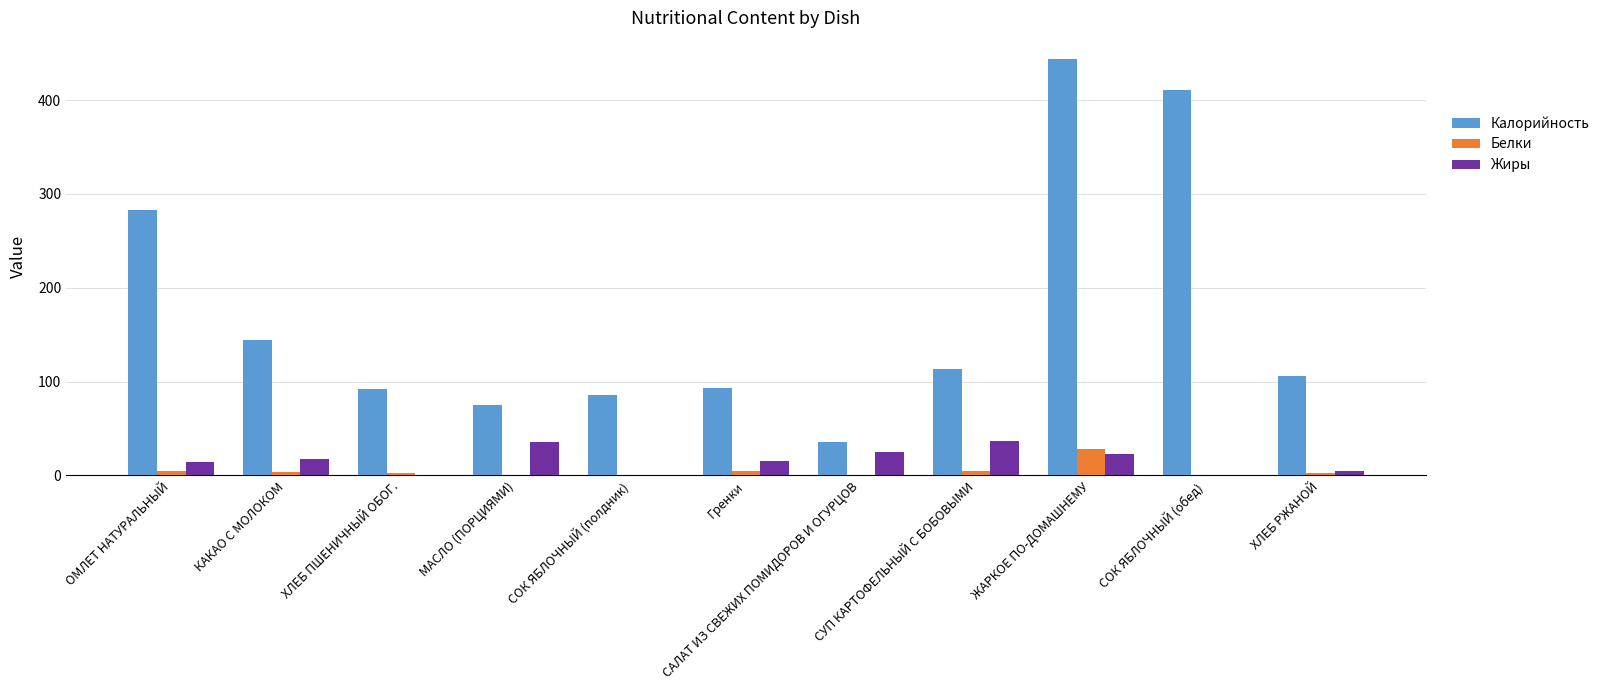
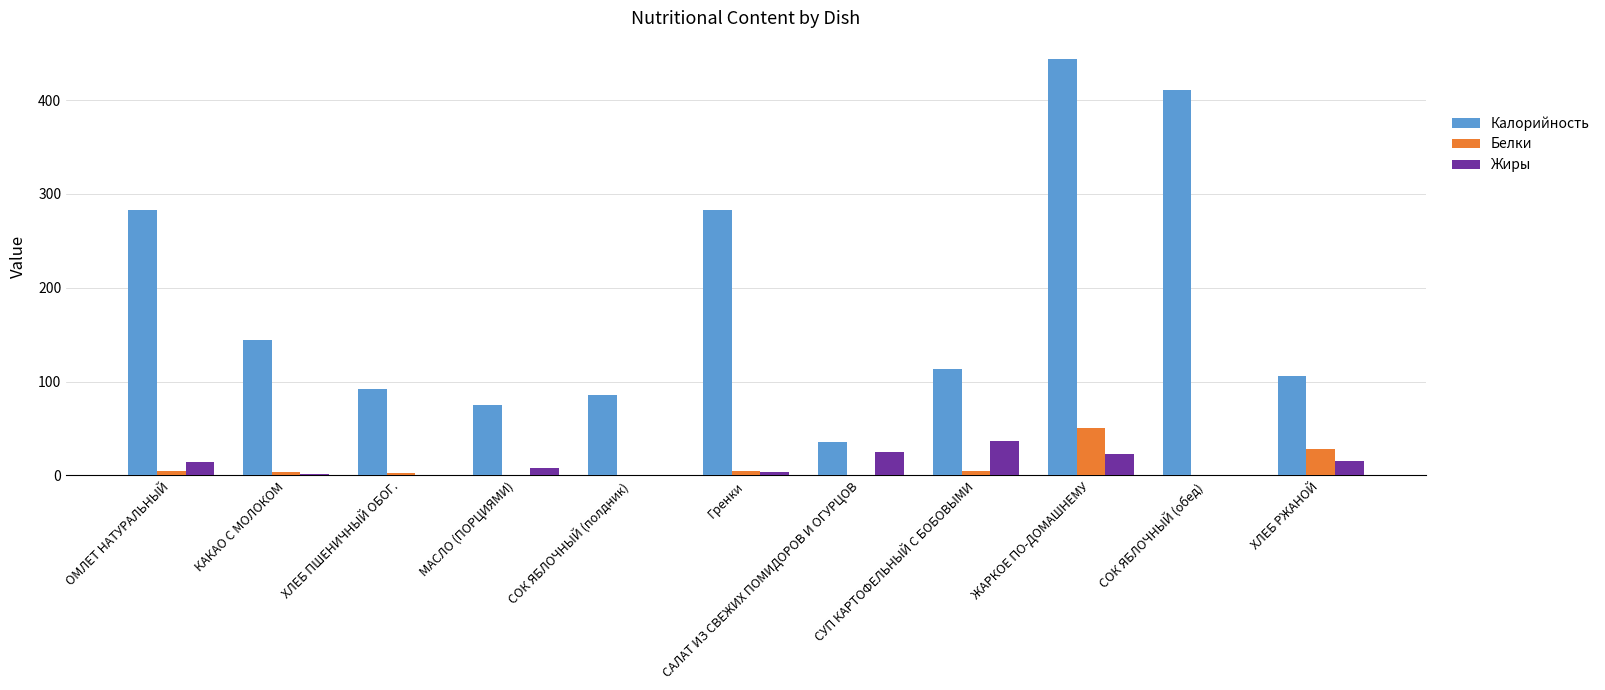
Жиры, КАКАО С МОЛОКОМ: 20 -> 0
Жиры, МАСЛО (ПОРЦИЯМИ): 40 -> 10
Калорийность, Гренки: 90 -> 280
Жиры, Гренки: 20 -> 0
Белки, ЖАРКОЕ ПО-ДОМАШНЕМУ: 30 -> 50
Белки, ХЛЕБ РЖАНОЙ: 0 -> 30
Жиры, ХЛЕБ РЖАНОЙ: 10 -> 20
